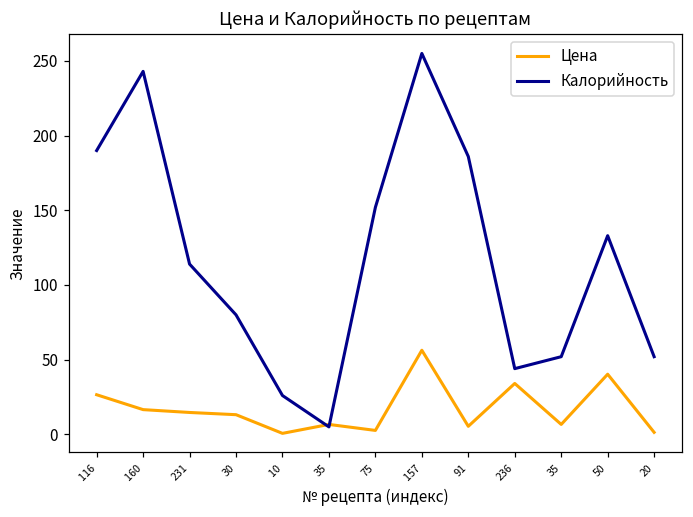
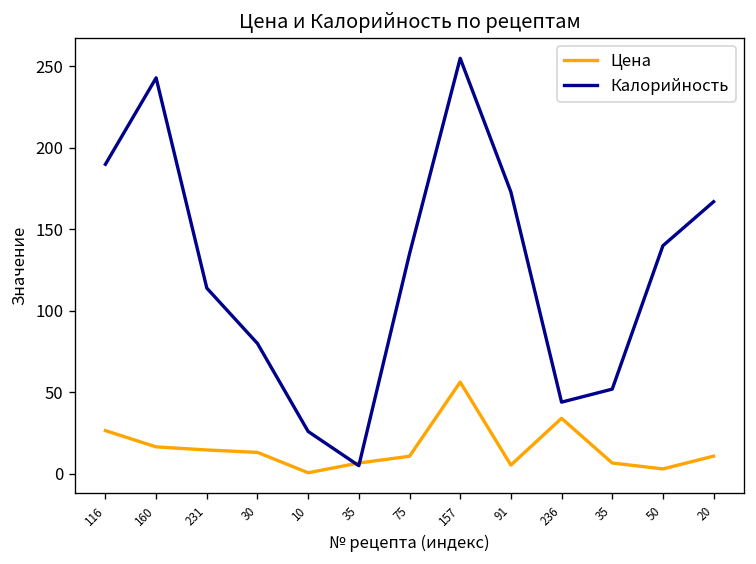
Цена, 75: 3 -> 11
Калорийность, 75: 152 -> 135
Калорийность, 91: 186 -> 173
Цена, 50: 40 -> 3
Калорийность, 50: 133 -> 140
Цена, 20: 1 -> 11
Калорийность, 20: 52 -> 167
